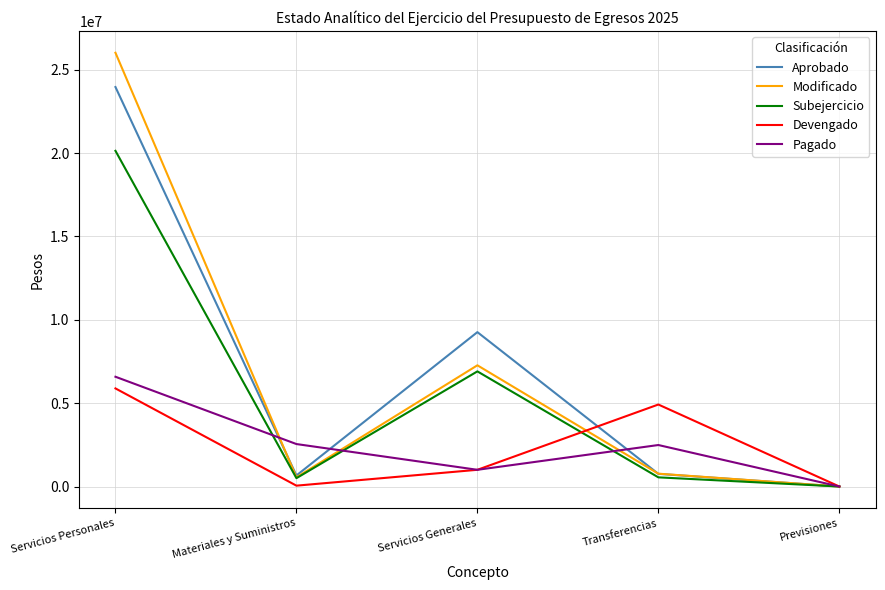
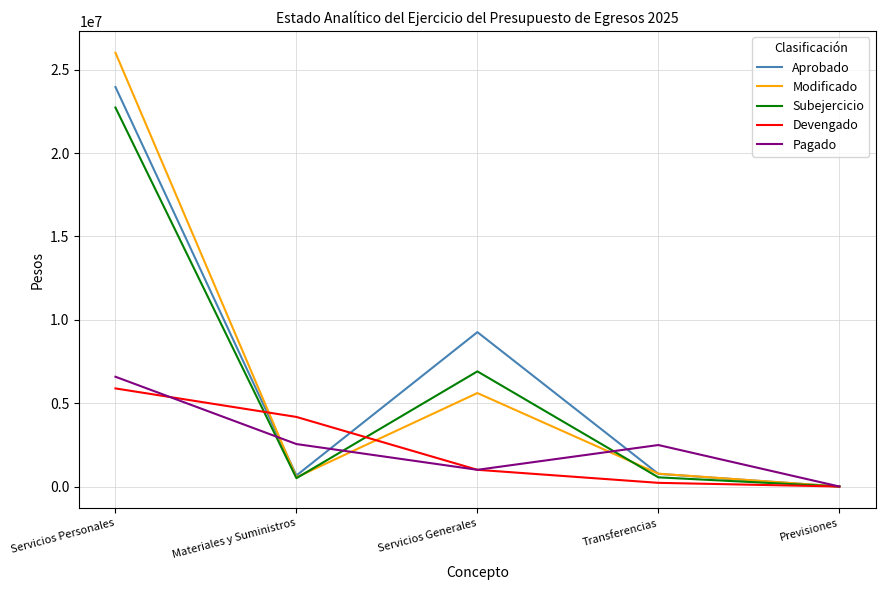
Subejercicio, Servicios Personales: 20100000 -> 22700000
Devengado, Materiales y Suministros: 100000 -> 4200000
Modificado, Servicios Generales: 7300000 -> 5600000
Devengado, Transferencias: 4900000 -> 200000
